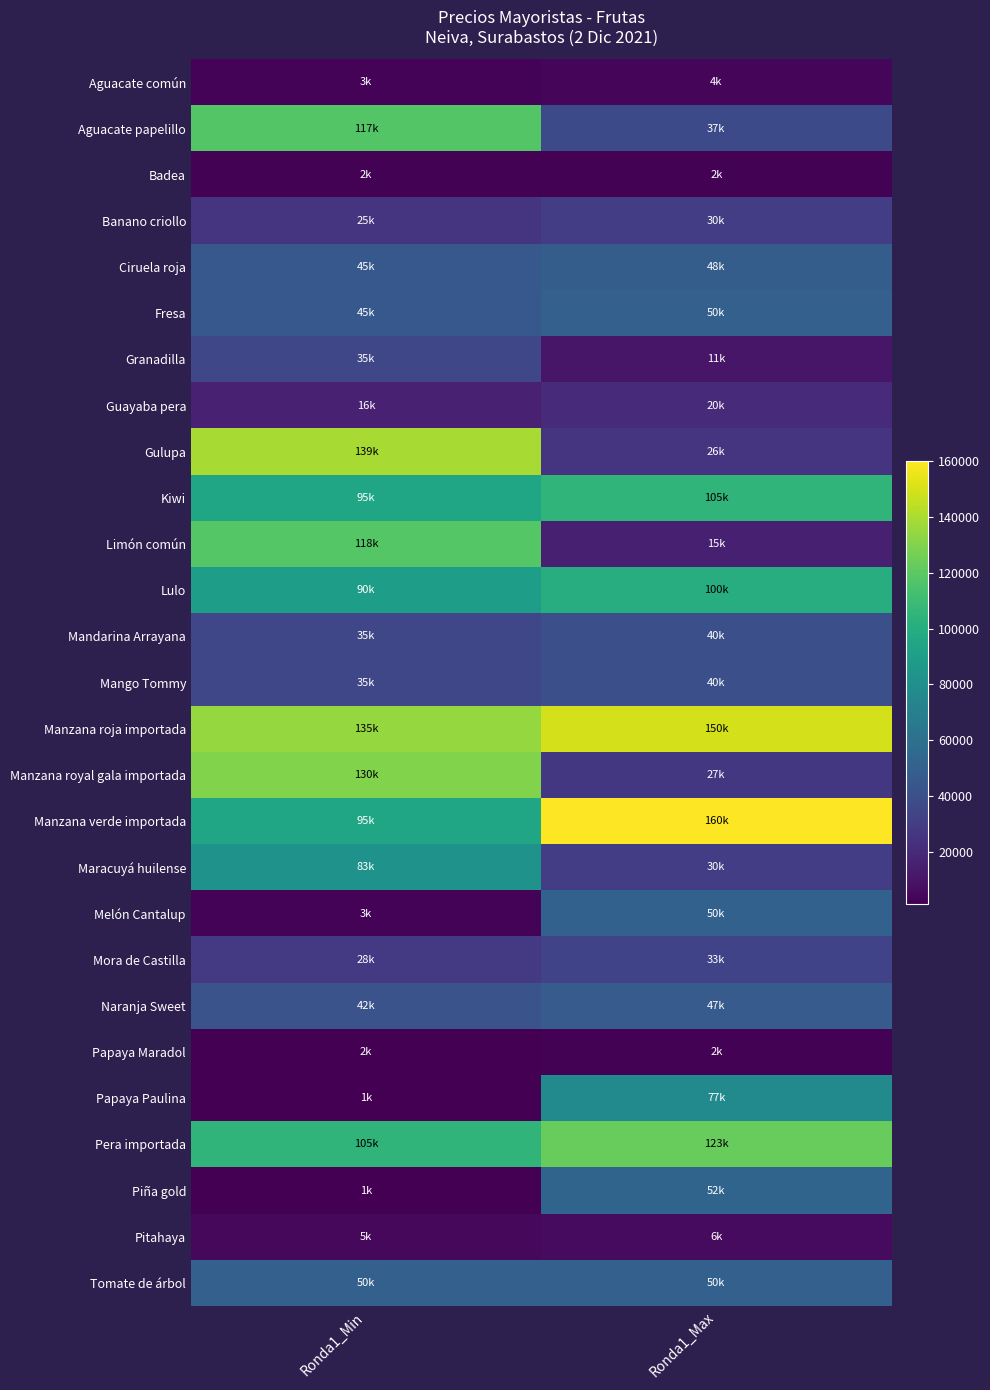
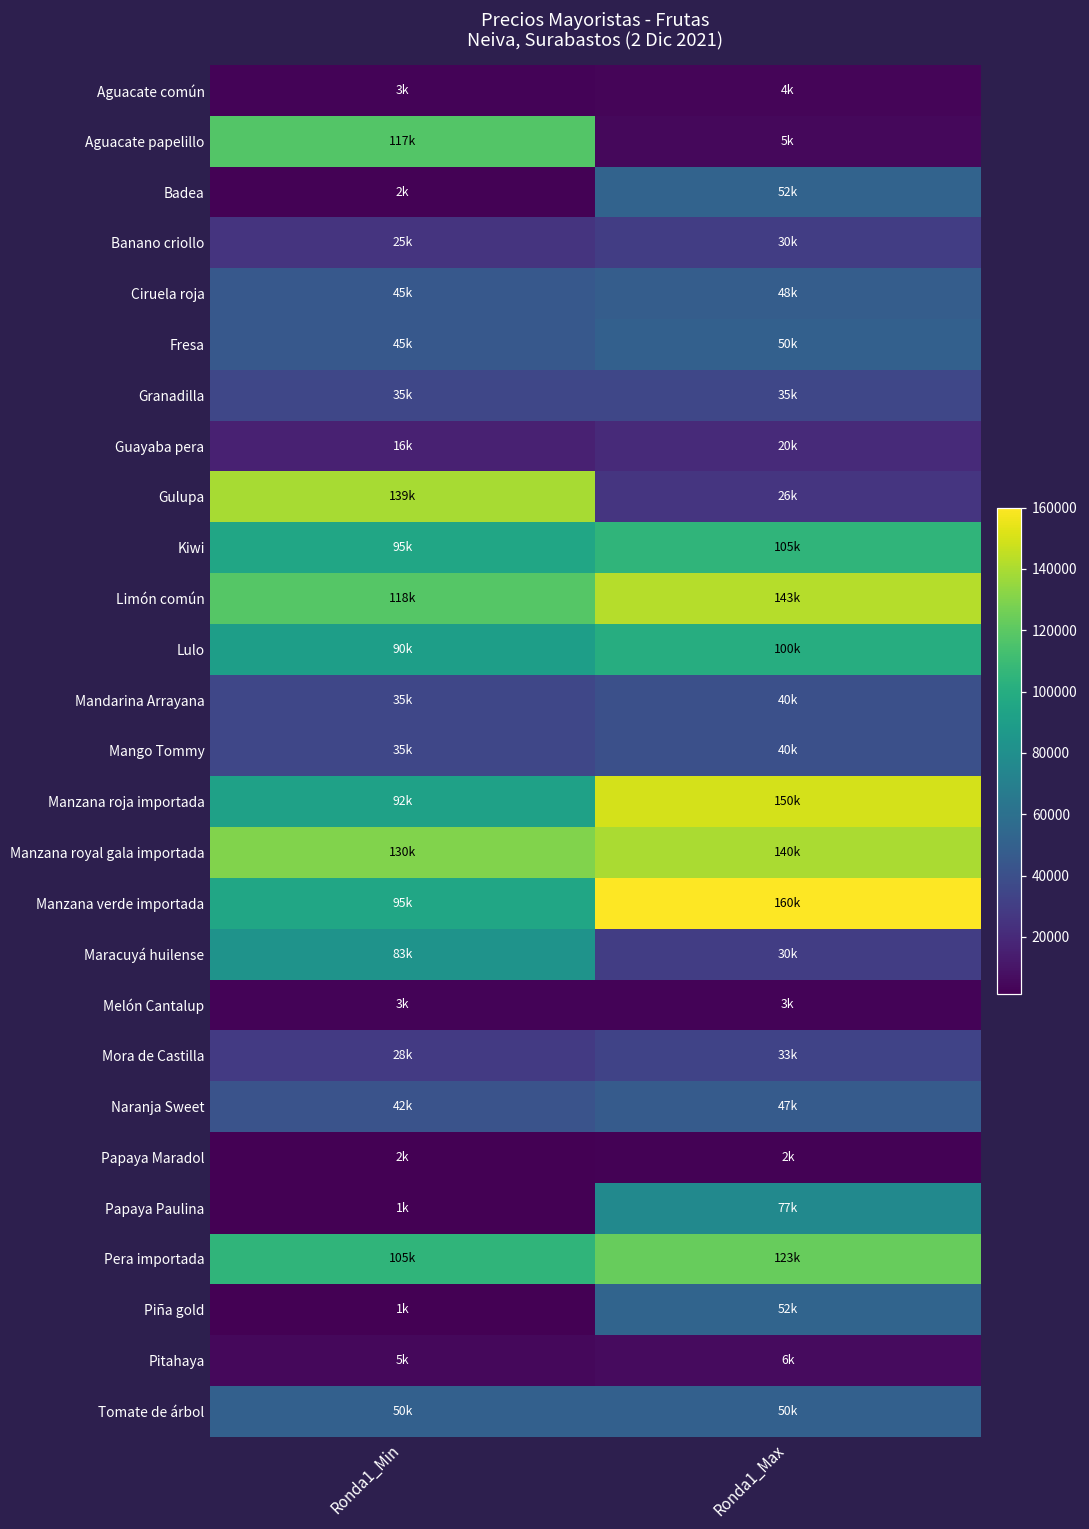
Aguacate papelillo, Ronda1_Max: 37k -> 5k
Badea, Ronda1_Max: 2k -> 52k
Granadilla, Ronda1_Max: 11k -> 35k
Limón común, Ronda1_Max: 15k -> 143k
Manzana roja importada, Ronda1_Min: 135k -> 92k
Manzana royal gala importada, Ronda1_Max: 27k -> 140k
Melón Cantalup, Ronda1_Max: 50k -> 3k
